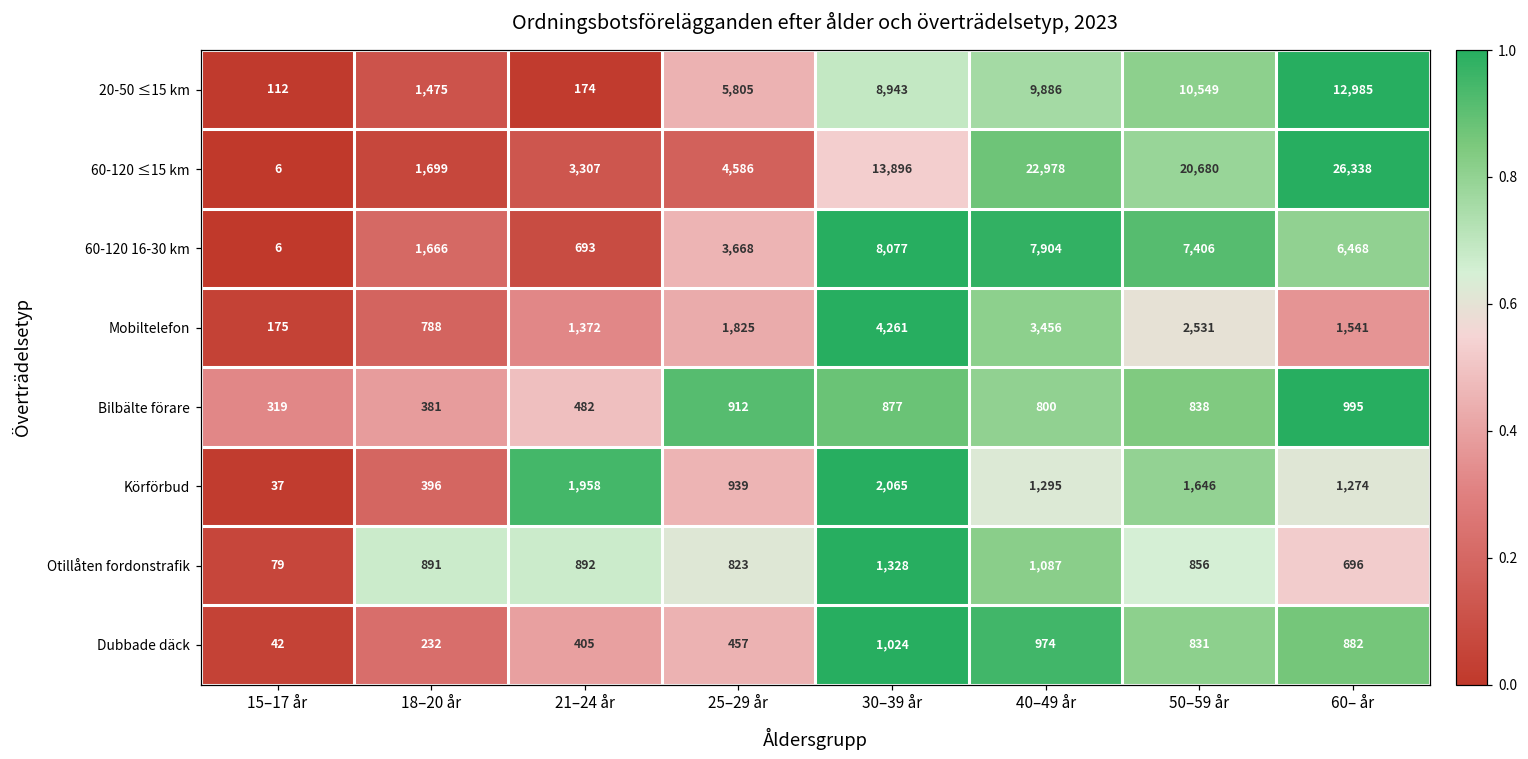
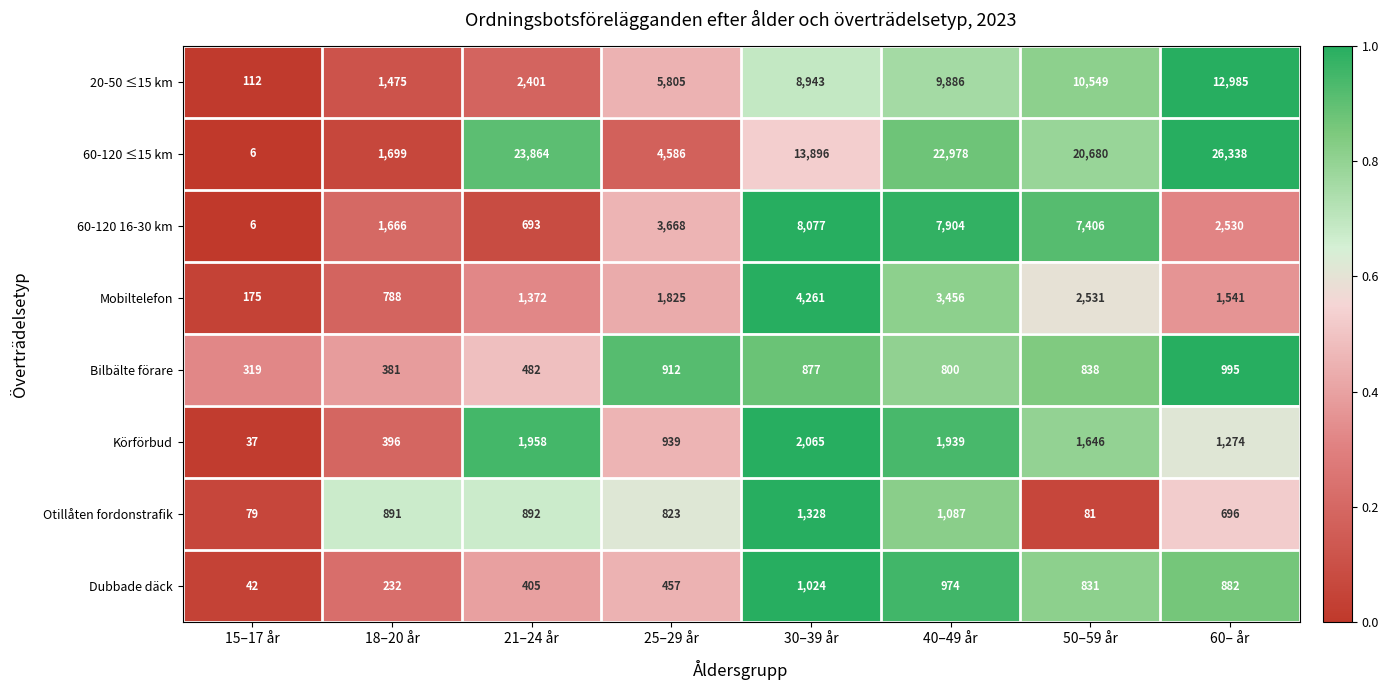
20-50 ≤15 km, 21–24 år: 174 -> 2,401
60-120 ≤15 km, 21–24 år: 3,307 -> 23,864
60-120 16-30 km, 60– år: 6,468 -> 2,530
Körförbud, 40–49 år: 1,295 -> 1,939
Otillåten fordonstrafik, 50–59 år: 856 -> 81
